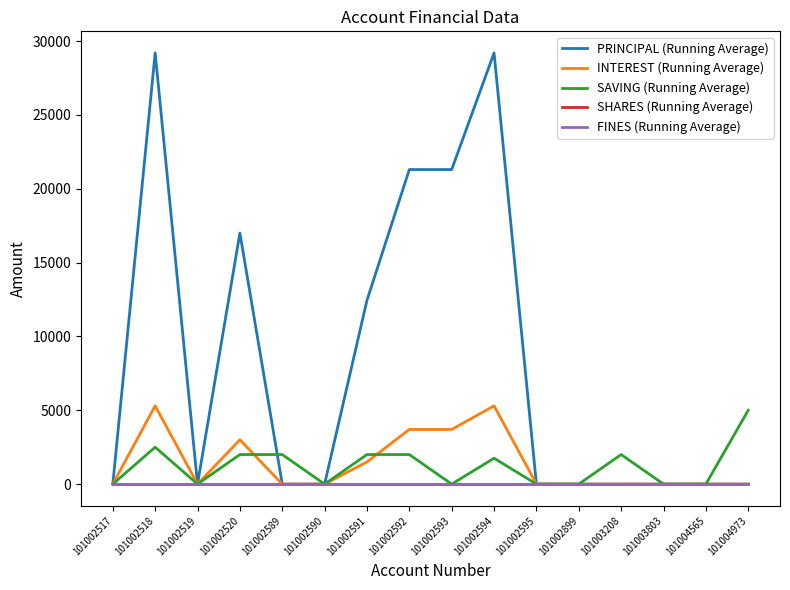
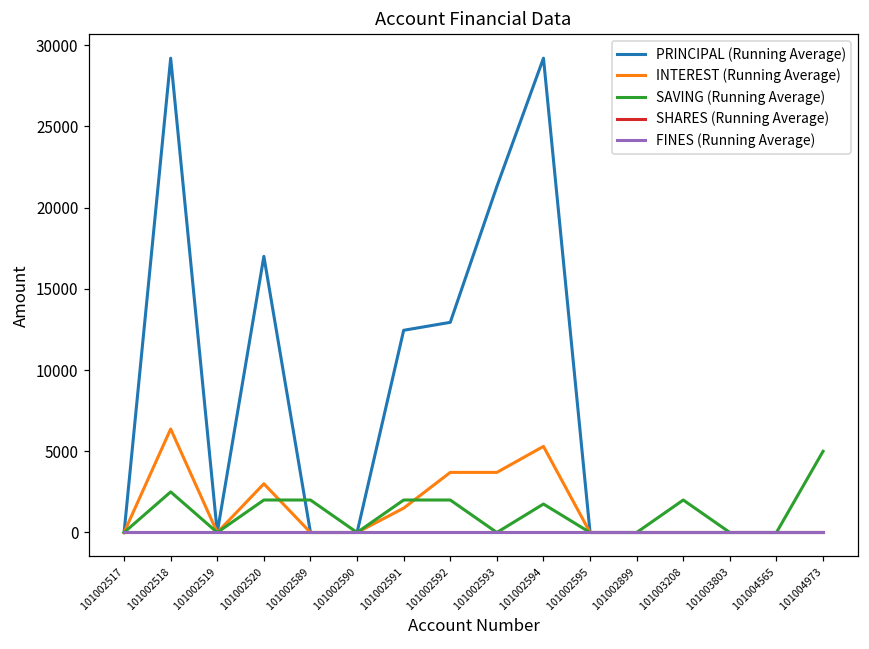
INTEREST (Running Average), 101002518: 5300 -> 6400
PRINCIPAL (Running Average), 101002592: 21300 -> 12900
